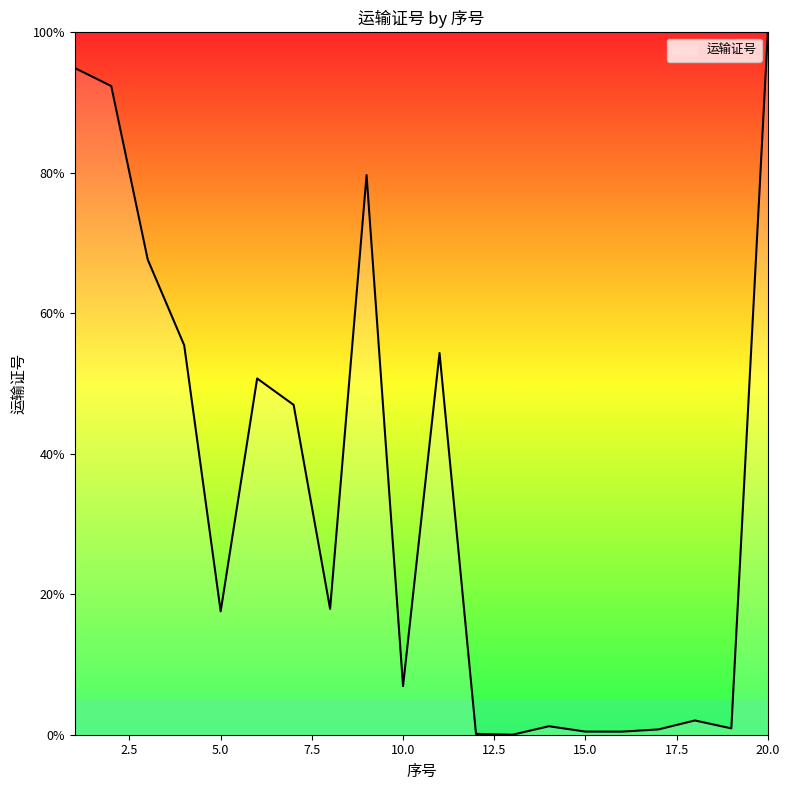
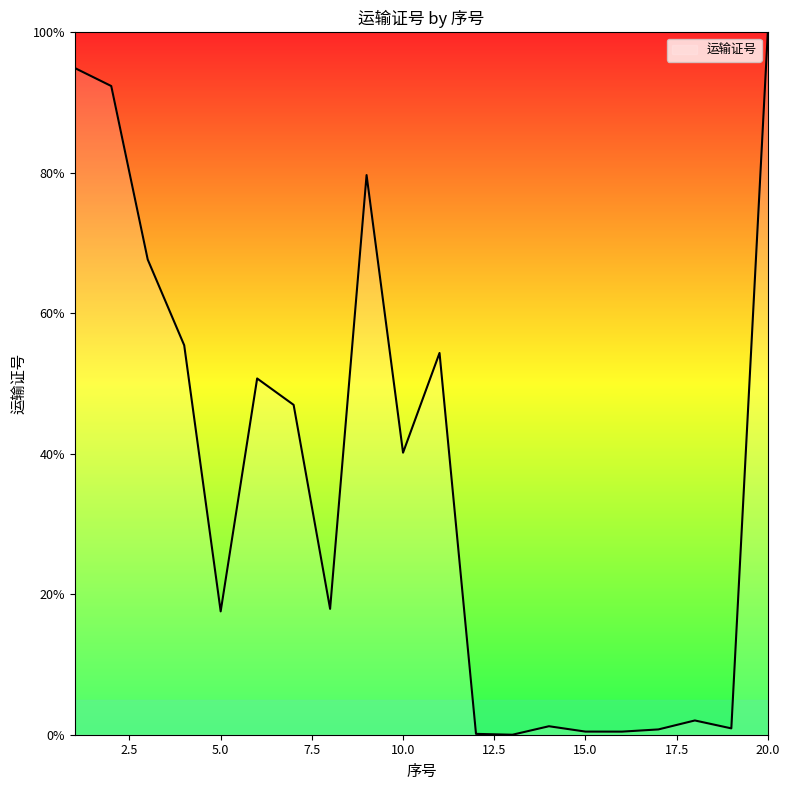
10.0: 7% -> 40%
